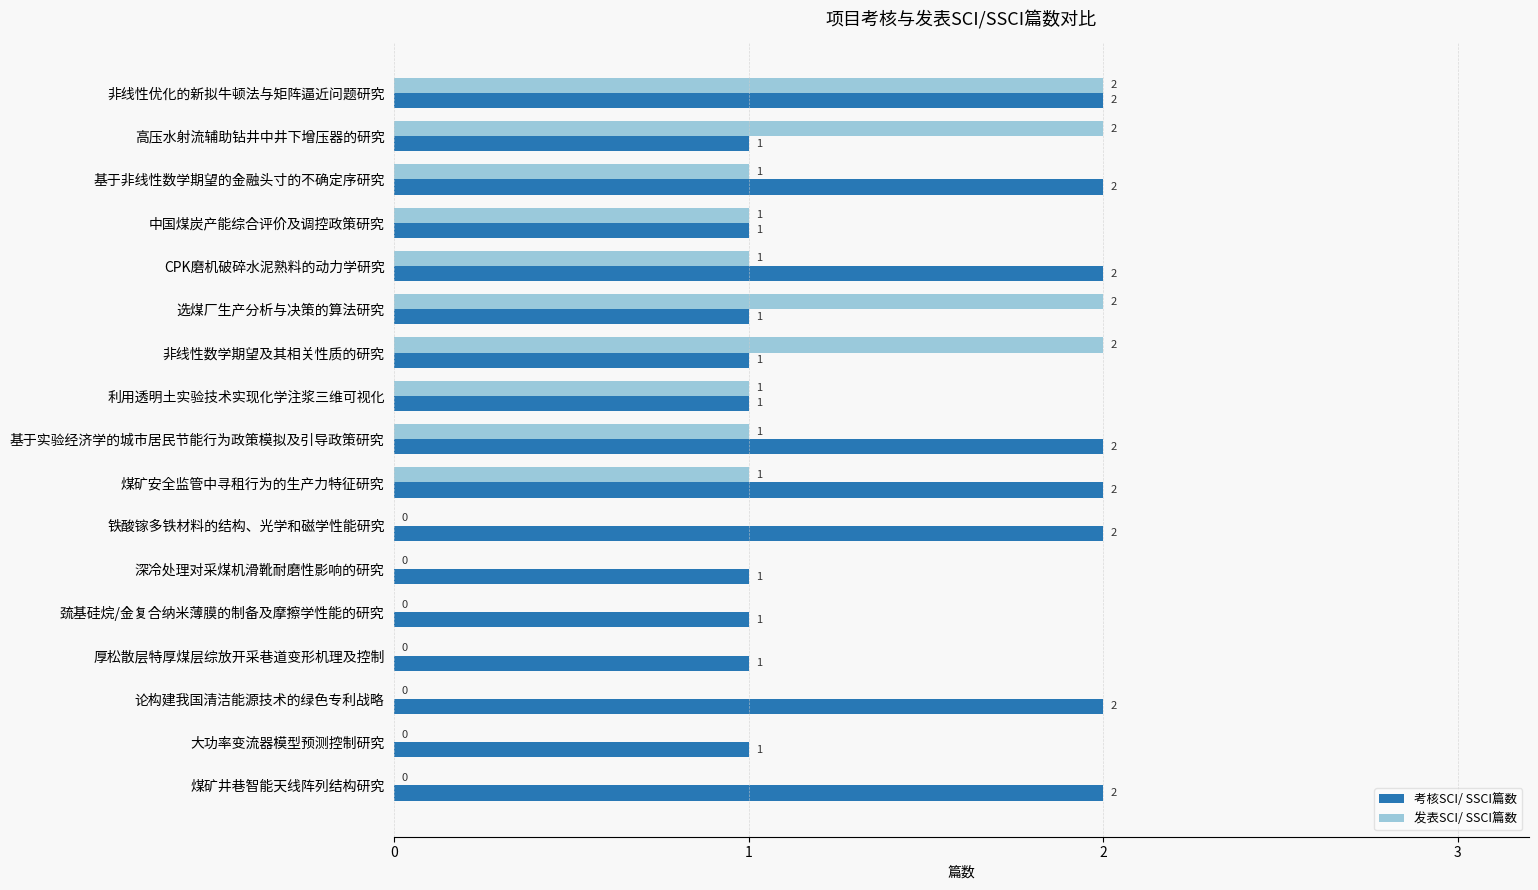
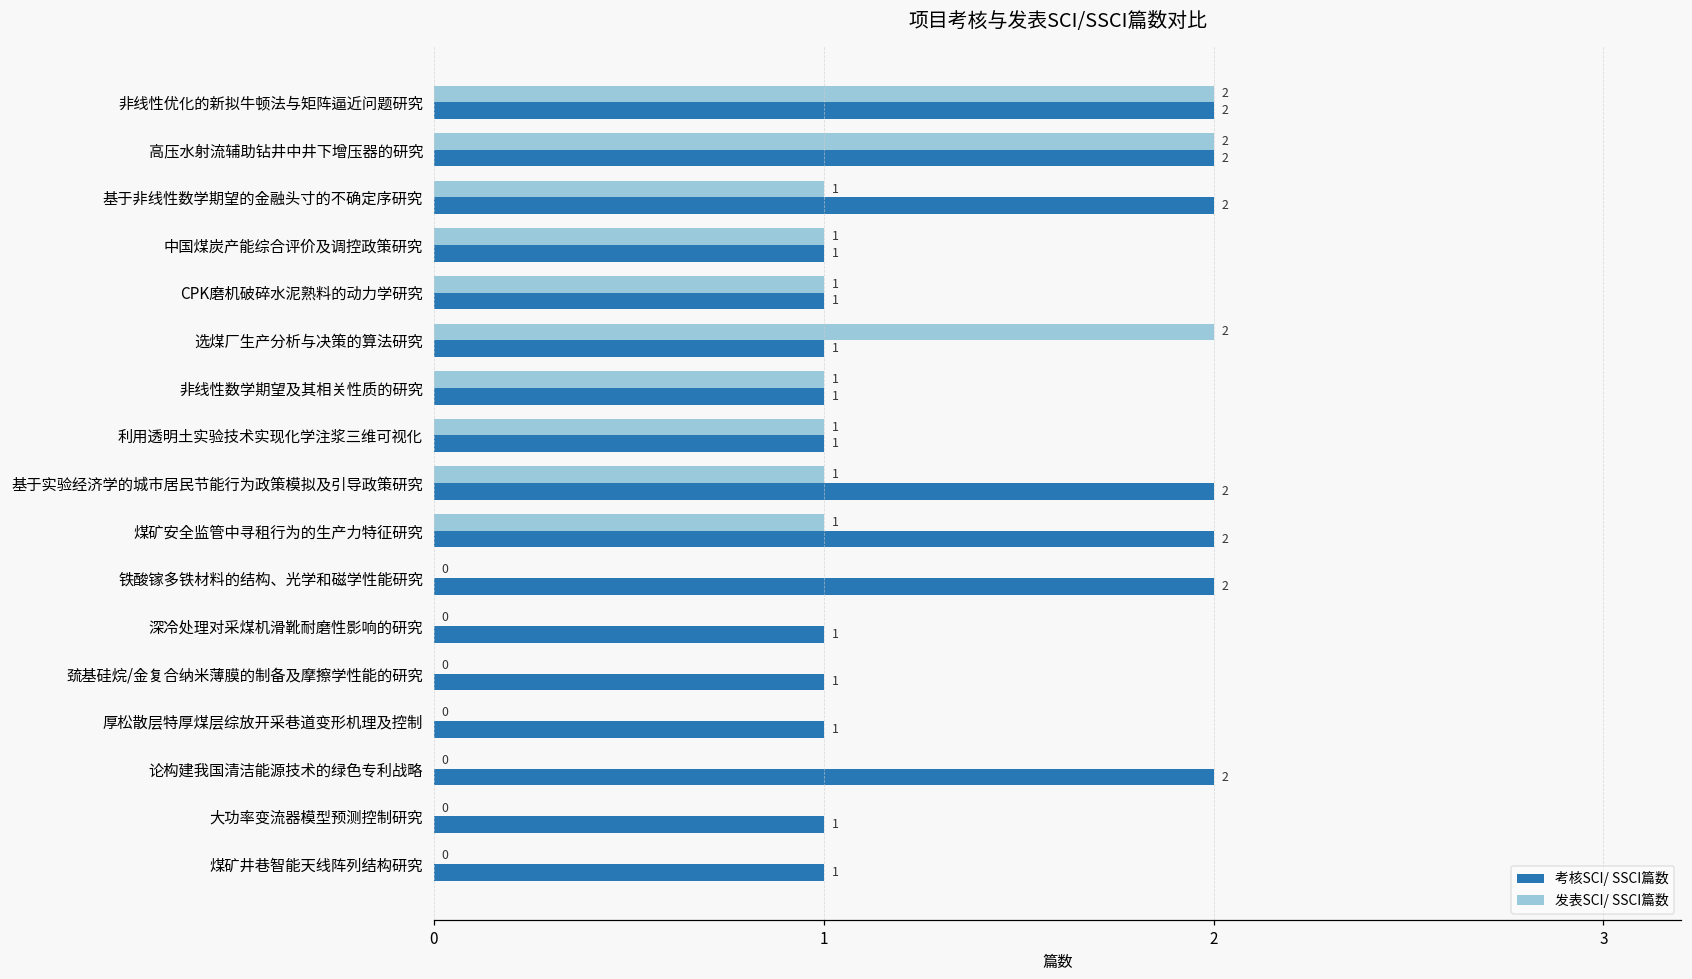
考核SCI/ SSCI篇数, 高压水射流辅助钻井中井下增压器的研究: 1 -> 2
考核SCI/ SSCI篇数, CPK磨机破碎水泥熟料的动力学研究: 2 -> 1
发表SCI/ SSCI篇数, 非线性数学期望及其相关性质的研究: 2 -> 1
考核SCI/ SSCI篇数, 煤矿井巷智能天线阵列结构研究: 2 -> 1
